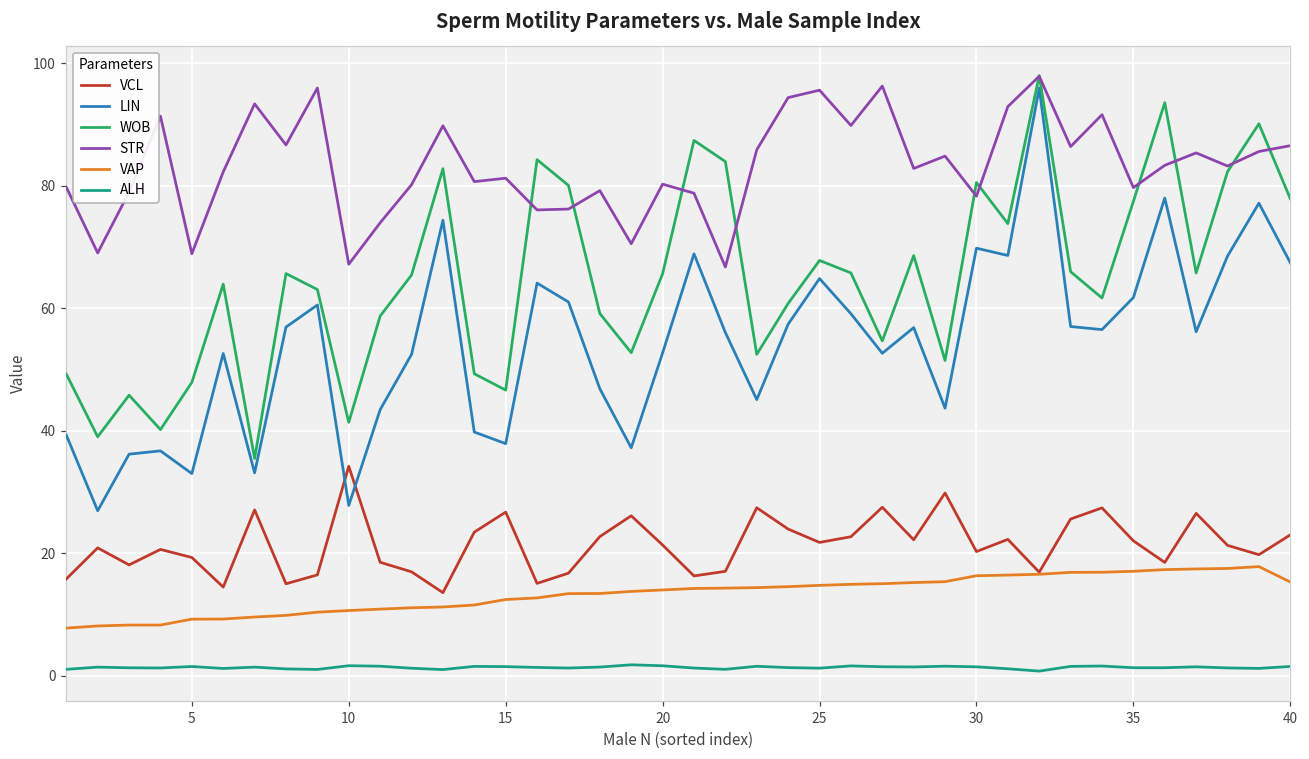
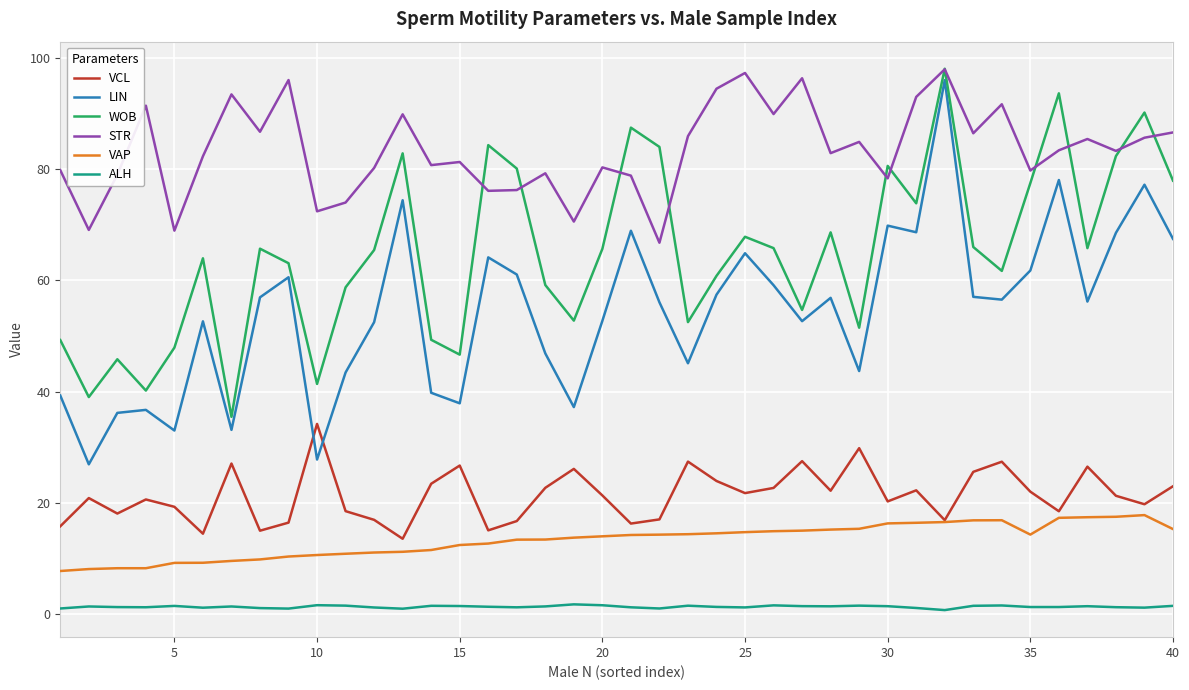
STR, 10: 67 -> 72
STR, 25: 96 -> 97
VAP, 35: 17 -> 14
